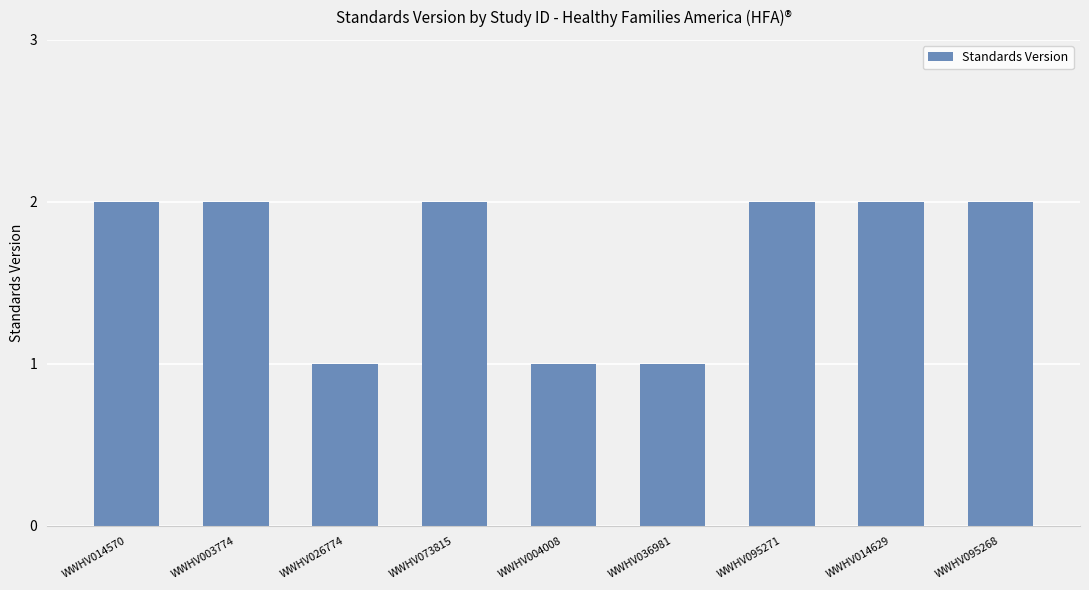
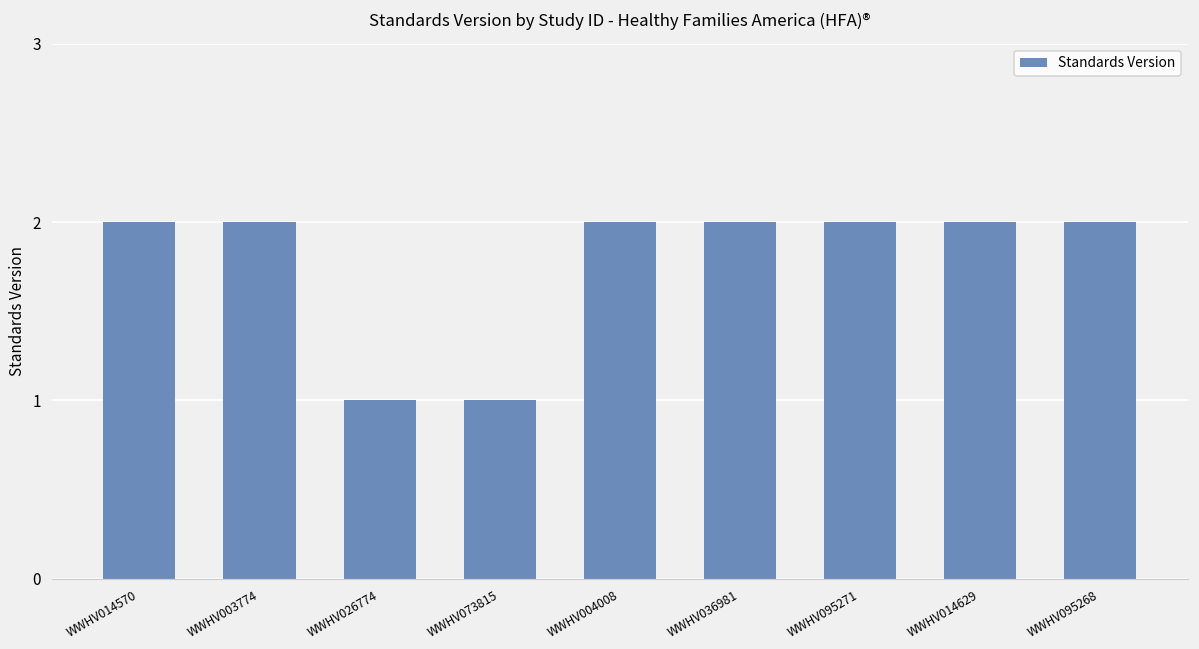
WWHV073815: 2 -> 1
WWHV004008: 1 -> 2
WWHV036981: 1 -> 2
